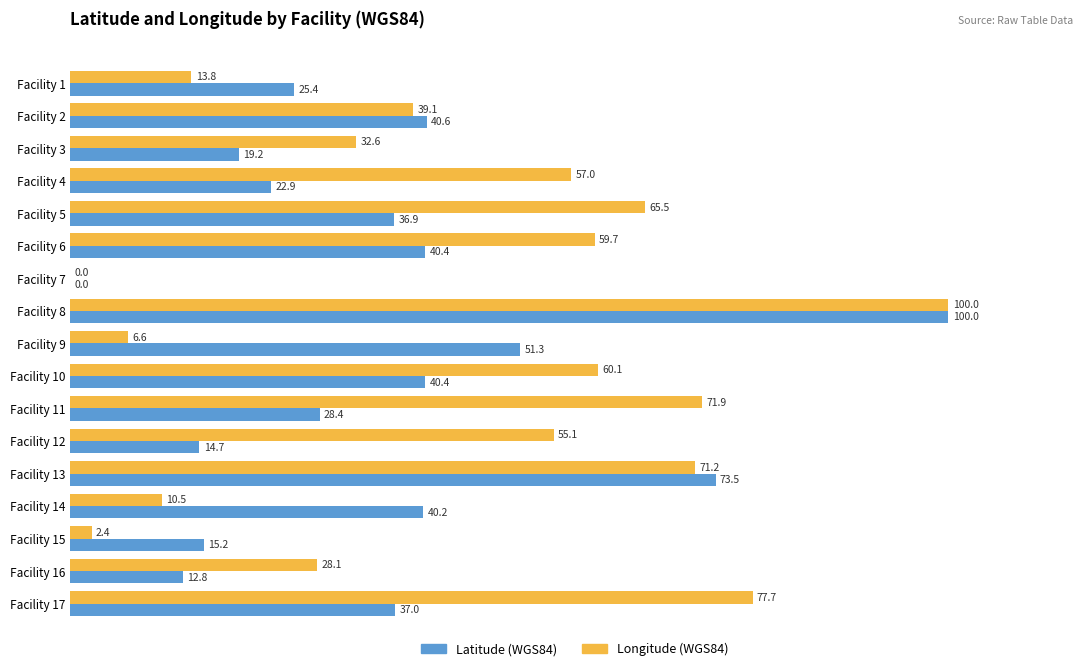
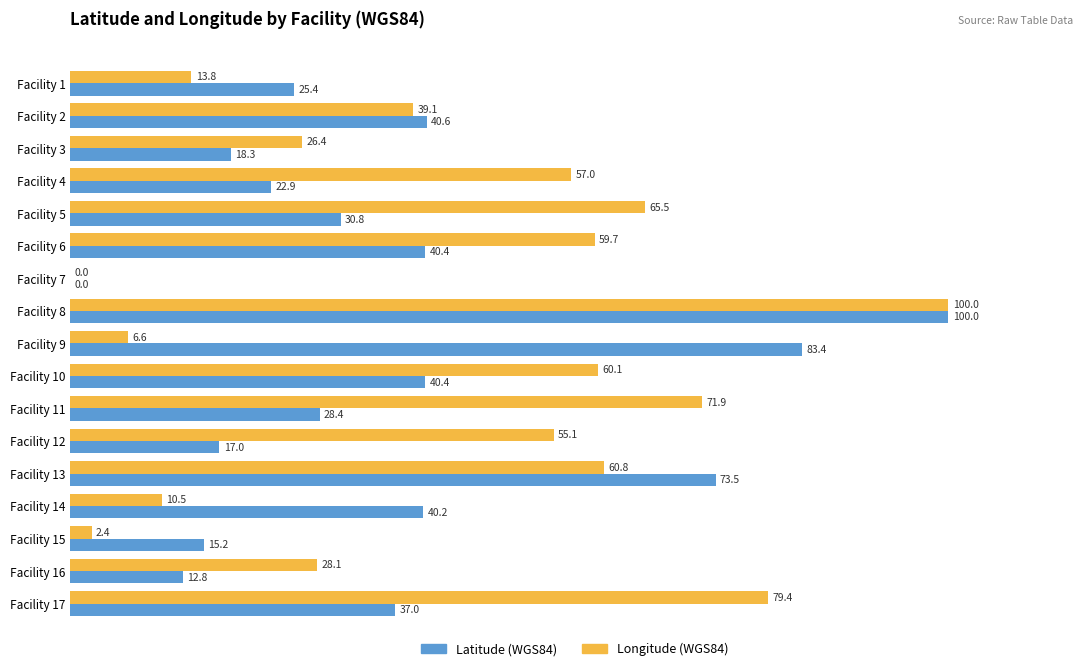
Longitude (WGS84), Facility 3: 32.6 -> 26.4
Latitude (WGS84), Facility 3: 19.2 -> 18.3
Latitude (WGS84), Facility 5: 36.9 -> 30.8
Latitude (WGS84), Facility 9: 51.3 -> 83.4
Latitude (WGS84), Facility 12: 14.7 -> 17.0
Longitude (WGS84), Facility 13: 71.2 -> 60.8
Longitude (WGS84), Facility 17: 77.7 -> 79.4
